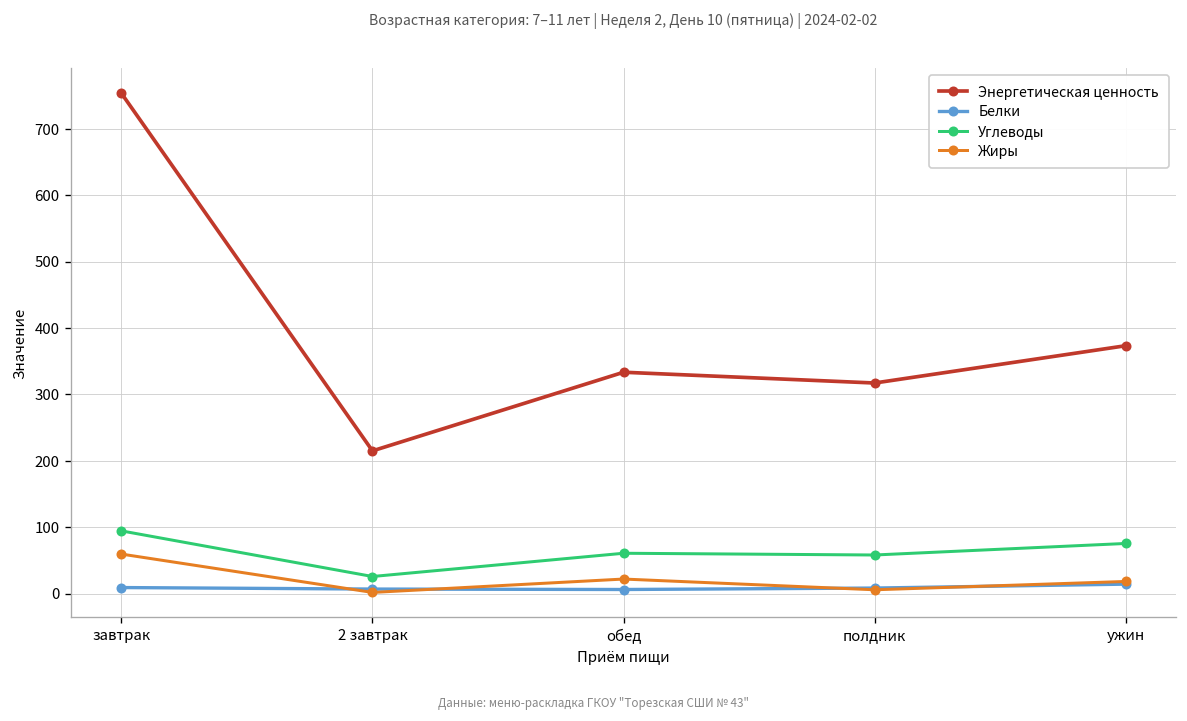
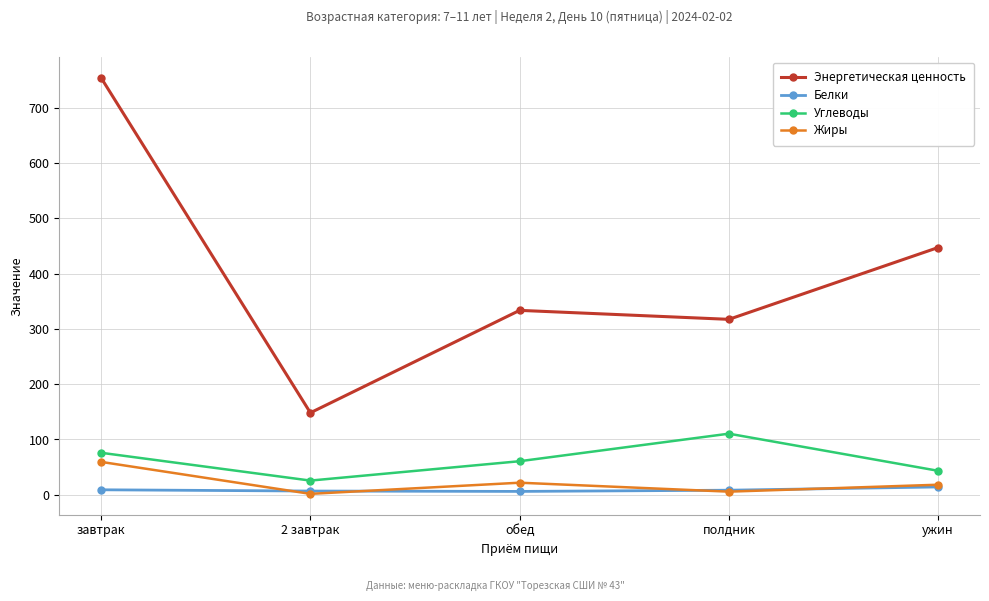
Углеводы, завтрак: 90 -> 80
Энергетическая ценность, 2 завтрак: 210 -> 150
Углеводы, полдник: 60 -> 110
Энергетическая ценность, ужин: 370 -> 450
Углеводы, ужин: 80 -> 40
